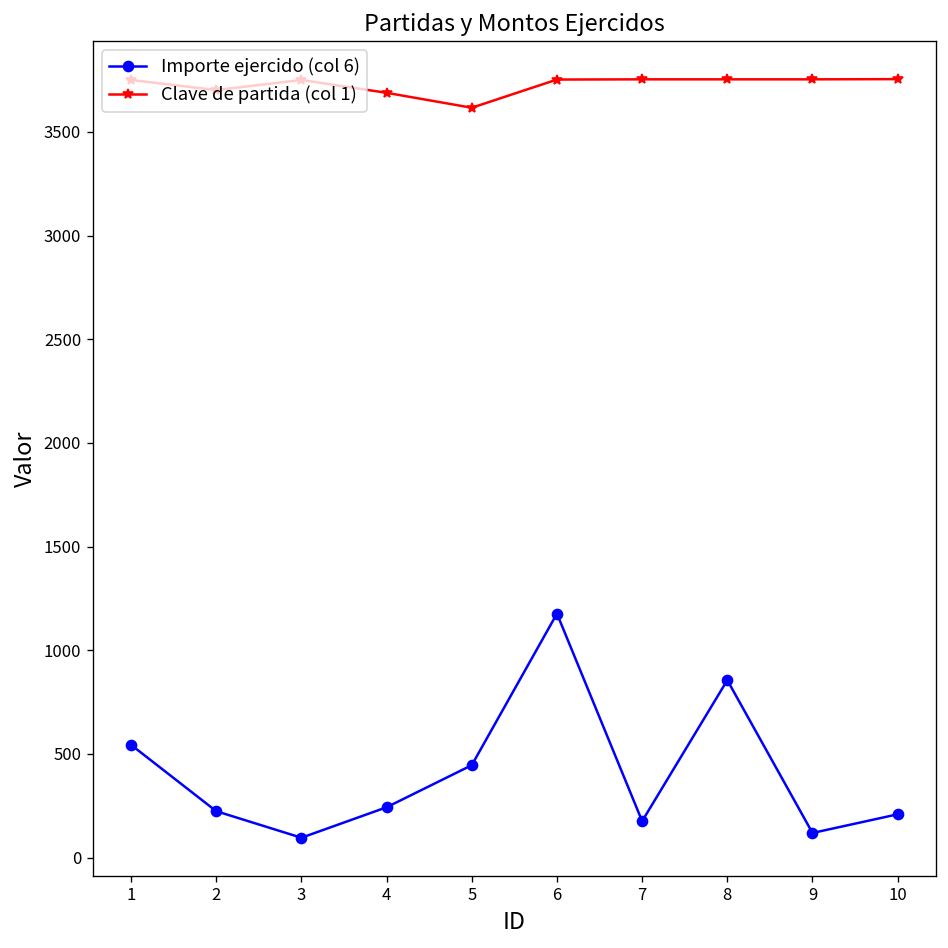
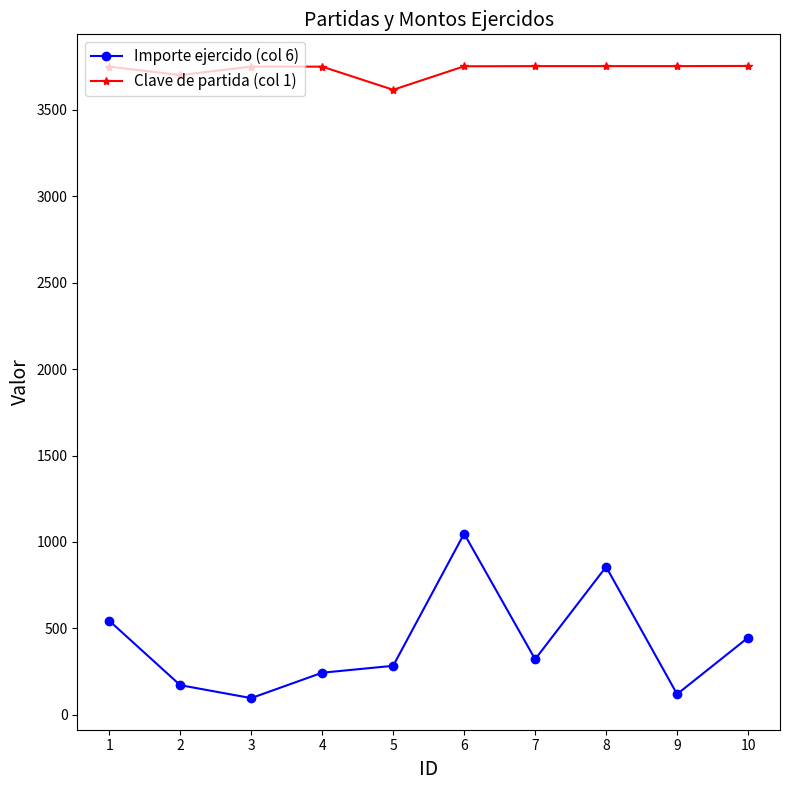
Importe ejercido (col 6), 2: 220 -> 170
Clave de partida (col 1), 4: 3690 -> 3750
Importe ejercido (col 6), 5: 450 -> 280
Importe ejercido (col 6), 6: 1180 -> 1050
Importe ejercido (col 6), 7: 180 -> 320
Importe ejercido (col 6), 10: 210 -> 450
